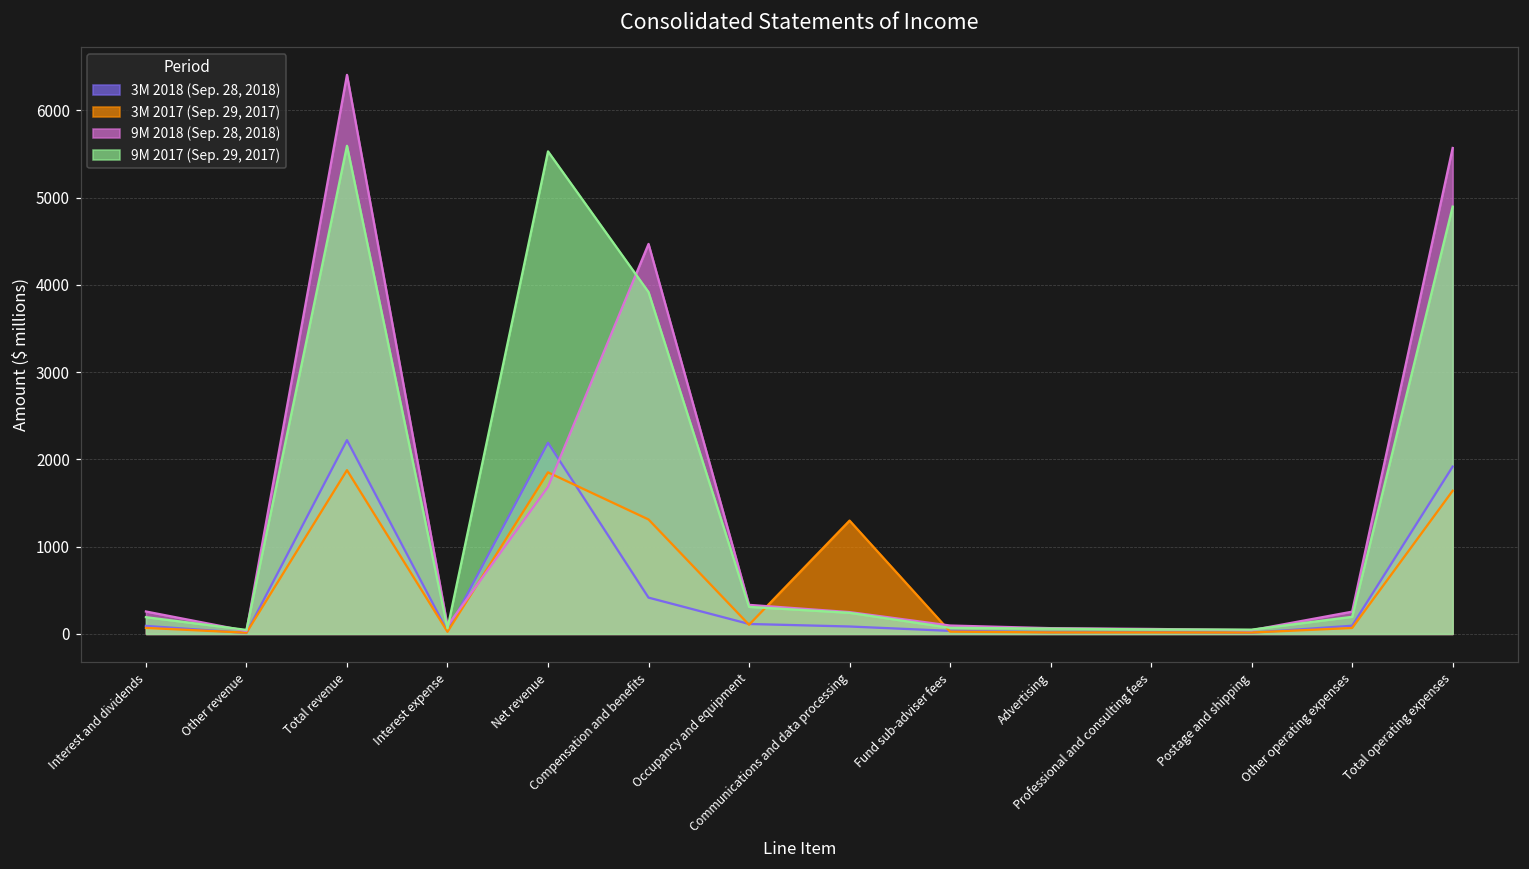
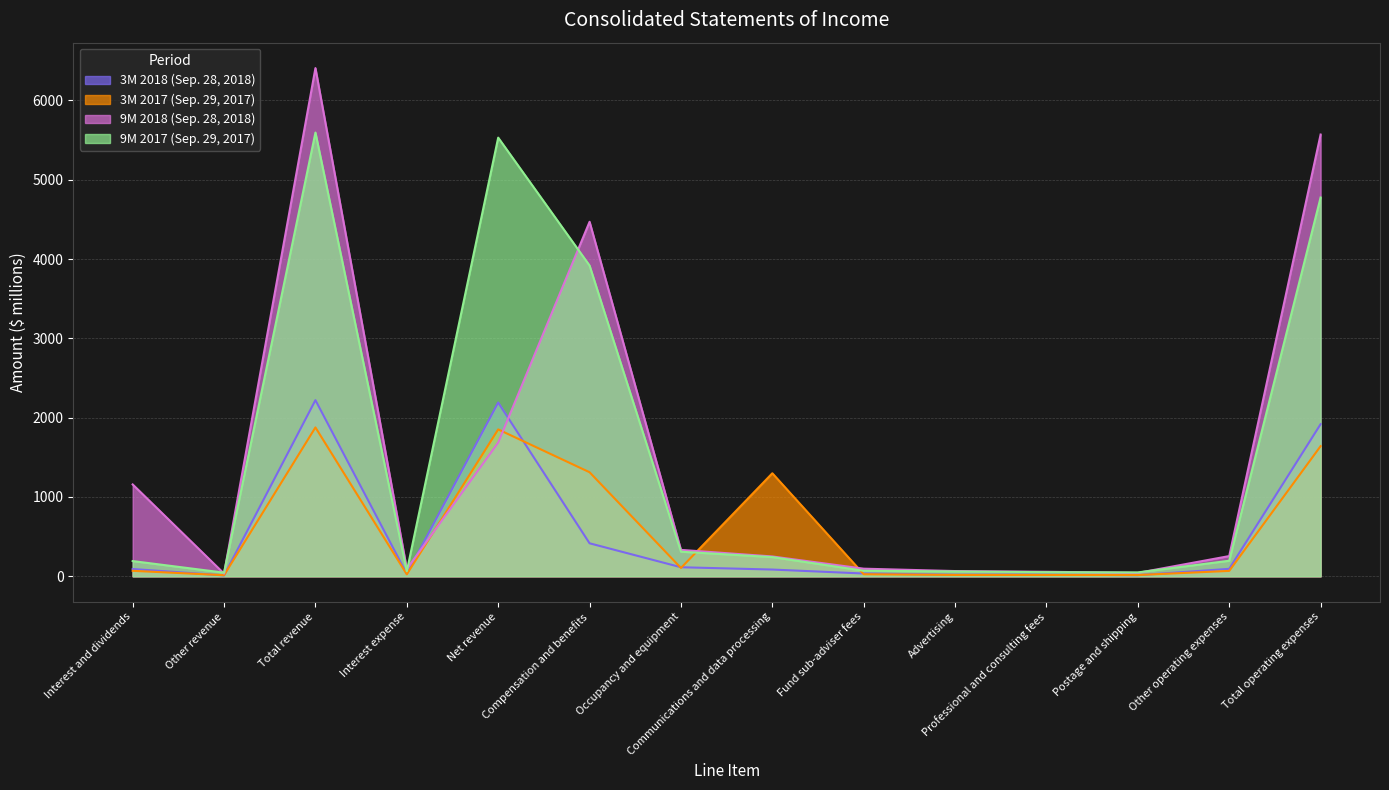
9M 2018 (Sep. 28, 2018), Interest and dividends: 300 -> 1200
9M 2017 (Sep. 29, 2017), Total operating expenses: 4900 -> 4800
